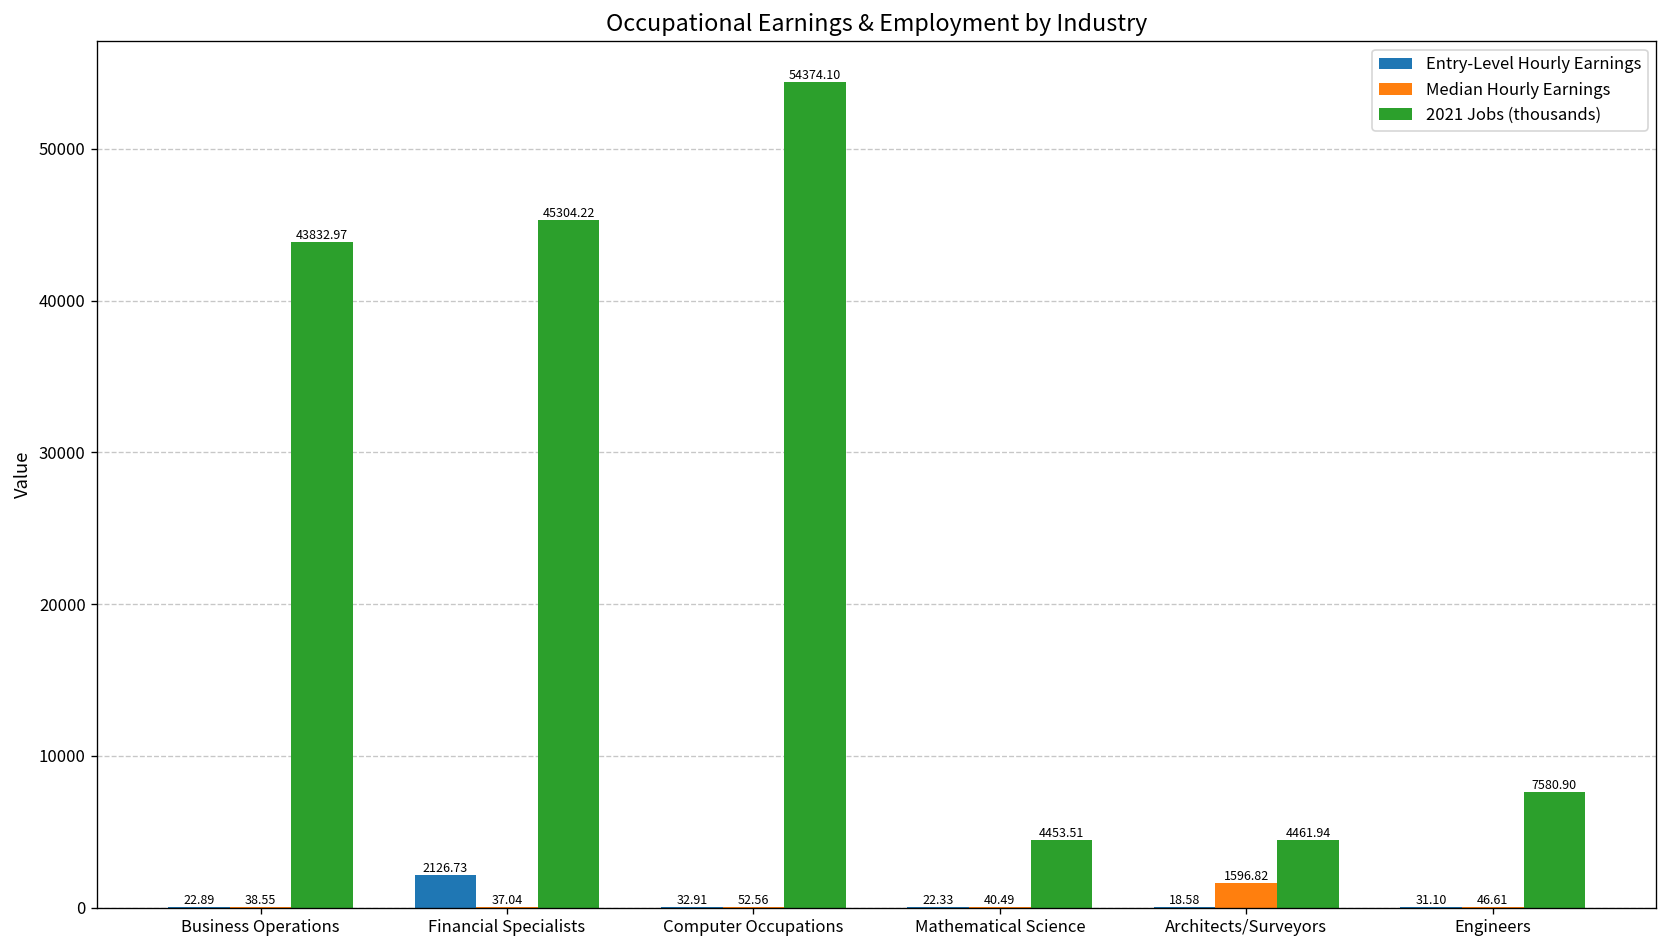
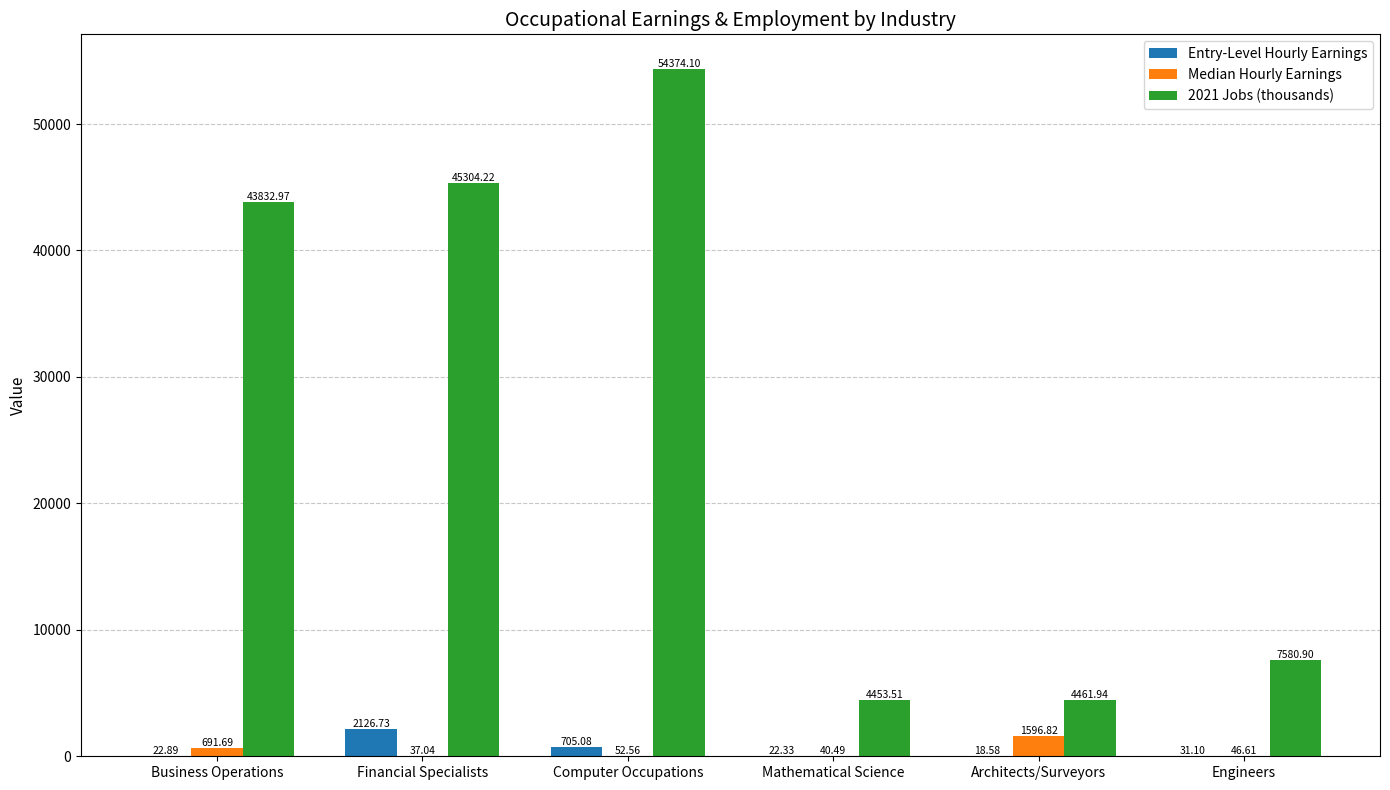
Median Hourly Earnings, Business Operations: 38.55 -> 691.69
Entry-Level Hourly Earnings, Computer Occupations: 32.91 -> 705.08
